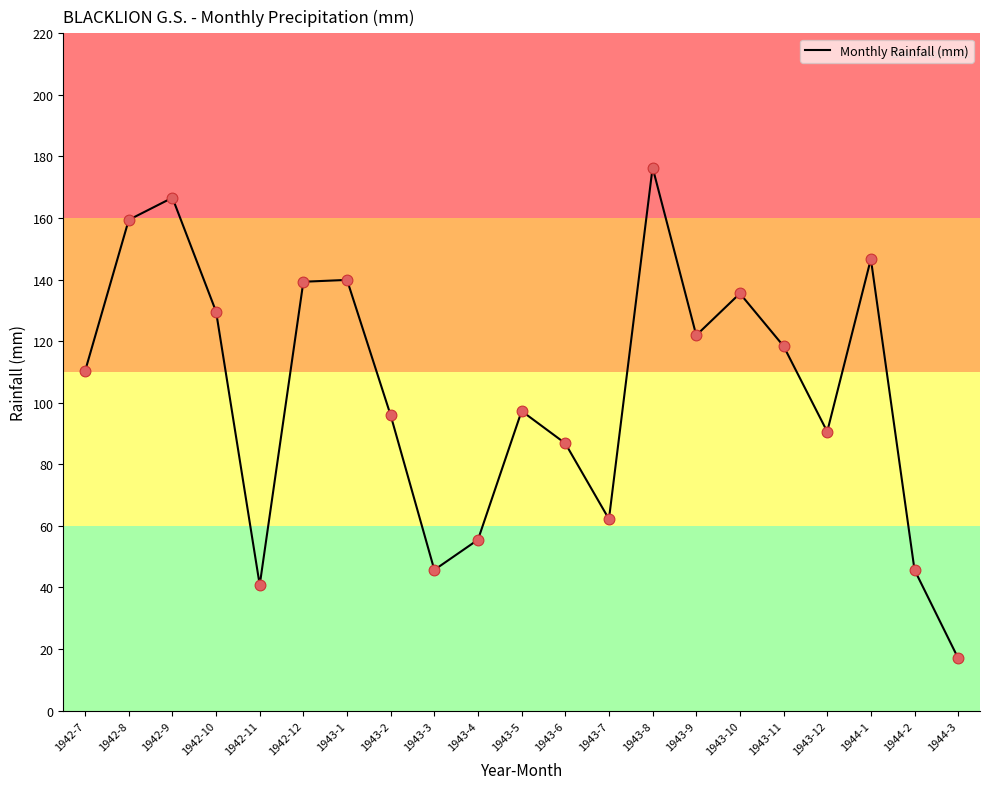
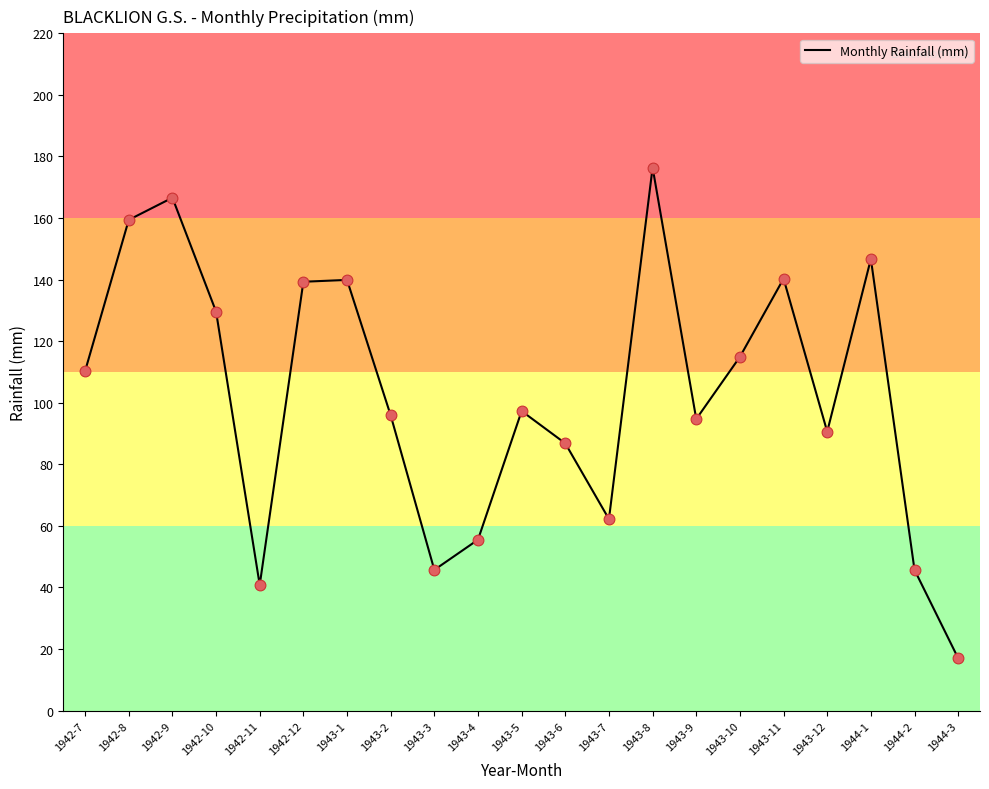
1943-9: 122 -> 95
1943-10: 136 -> 115
1943-11: 118 -> 140
